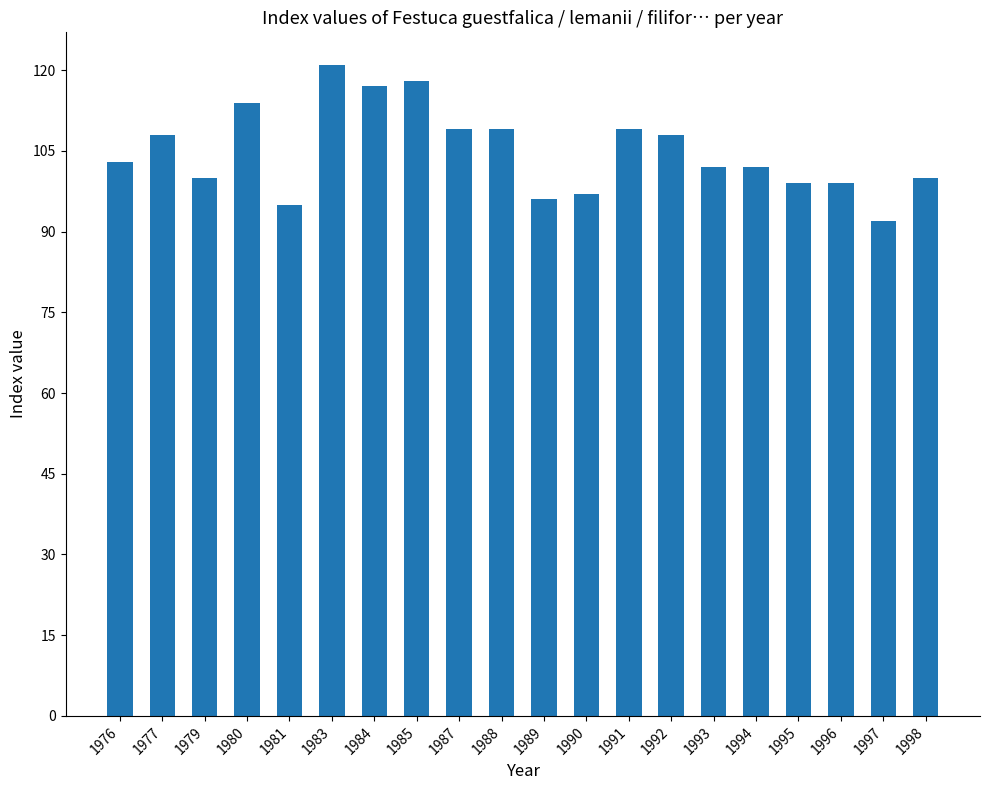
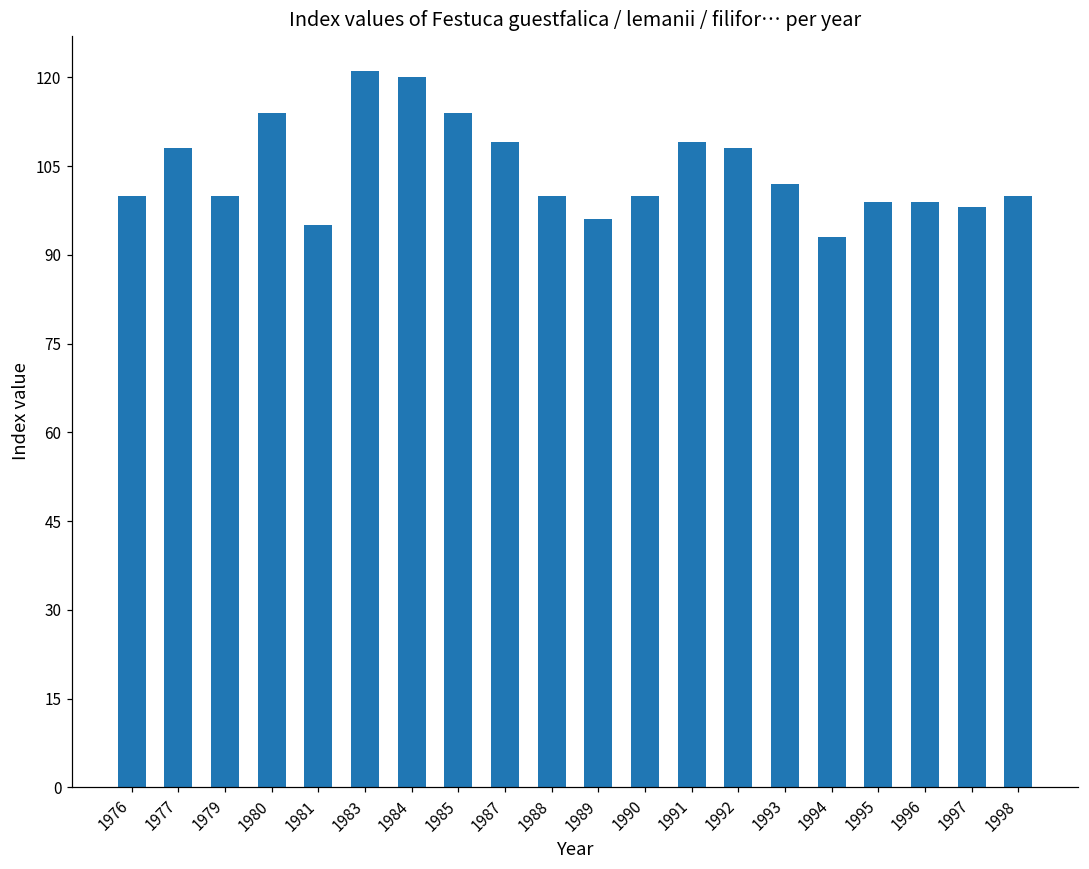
1976: 103 -> 100
1984: 117 -> 120
1985: 118 -> 114
1988: 109 -> 100
1990: 97 -> 100
1994: 102 -> 93
1997: 92 -> 98
